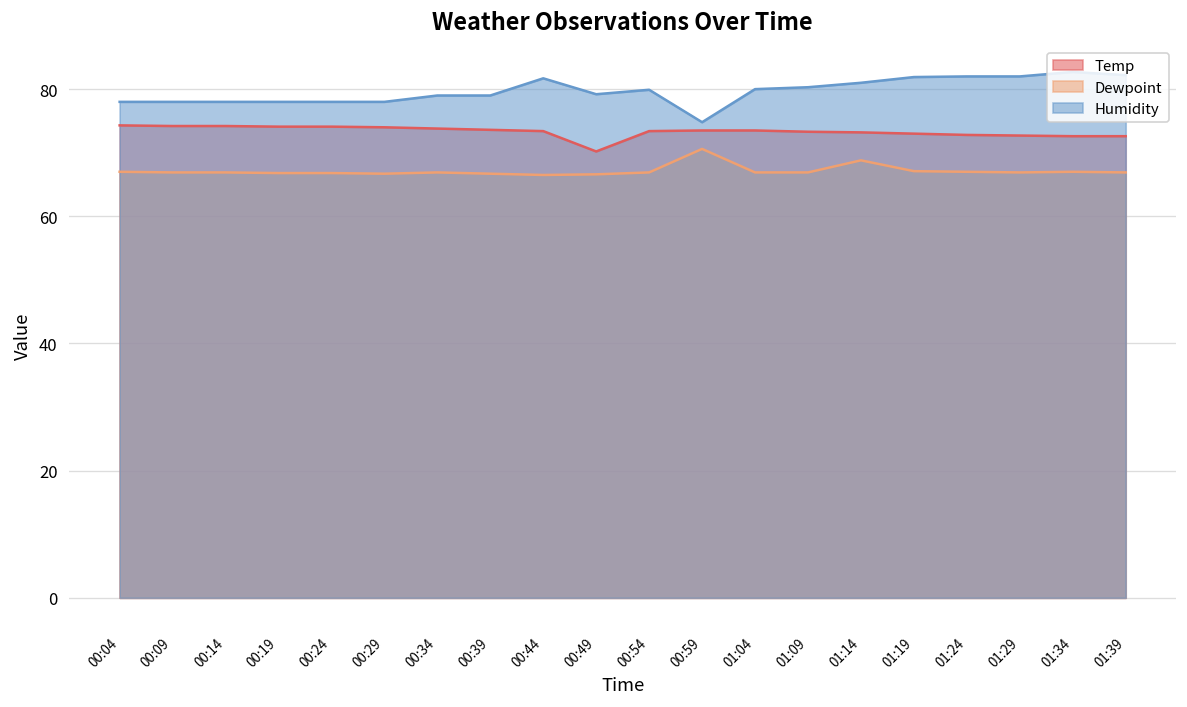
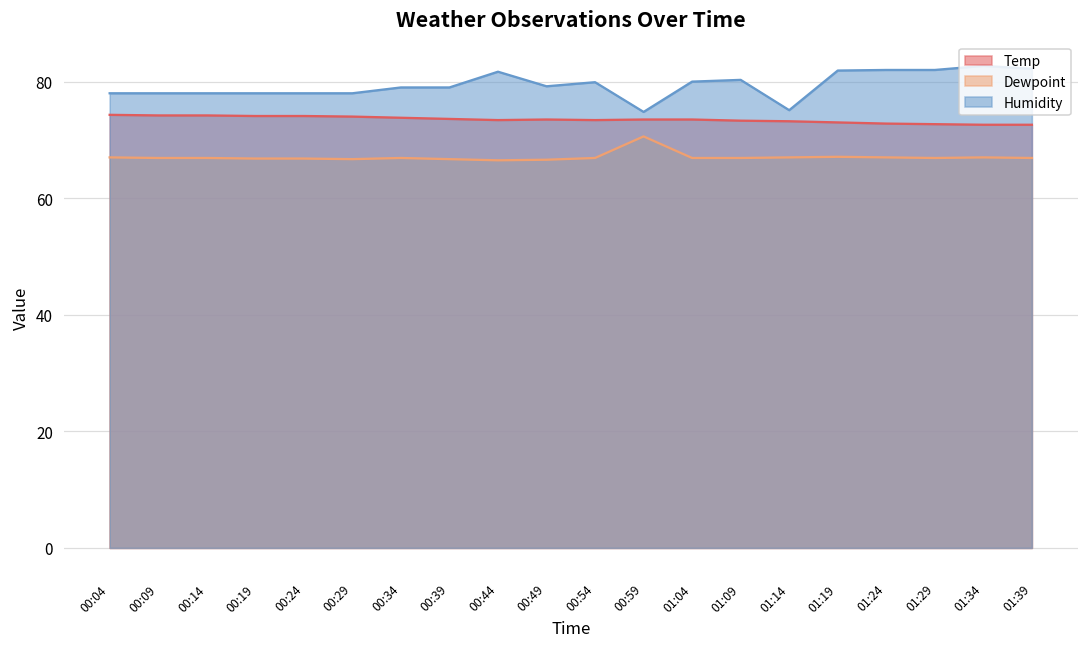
Temp, 00:49: 70 -> 74
Dewpoint, 01:14: 69 -> 67
Humidity, 01:14: 81 -> 75
